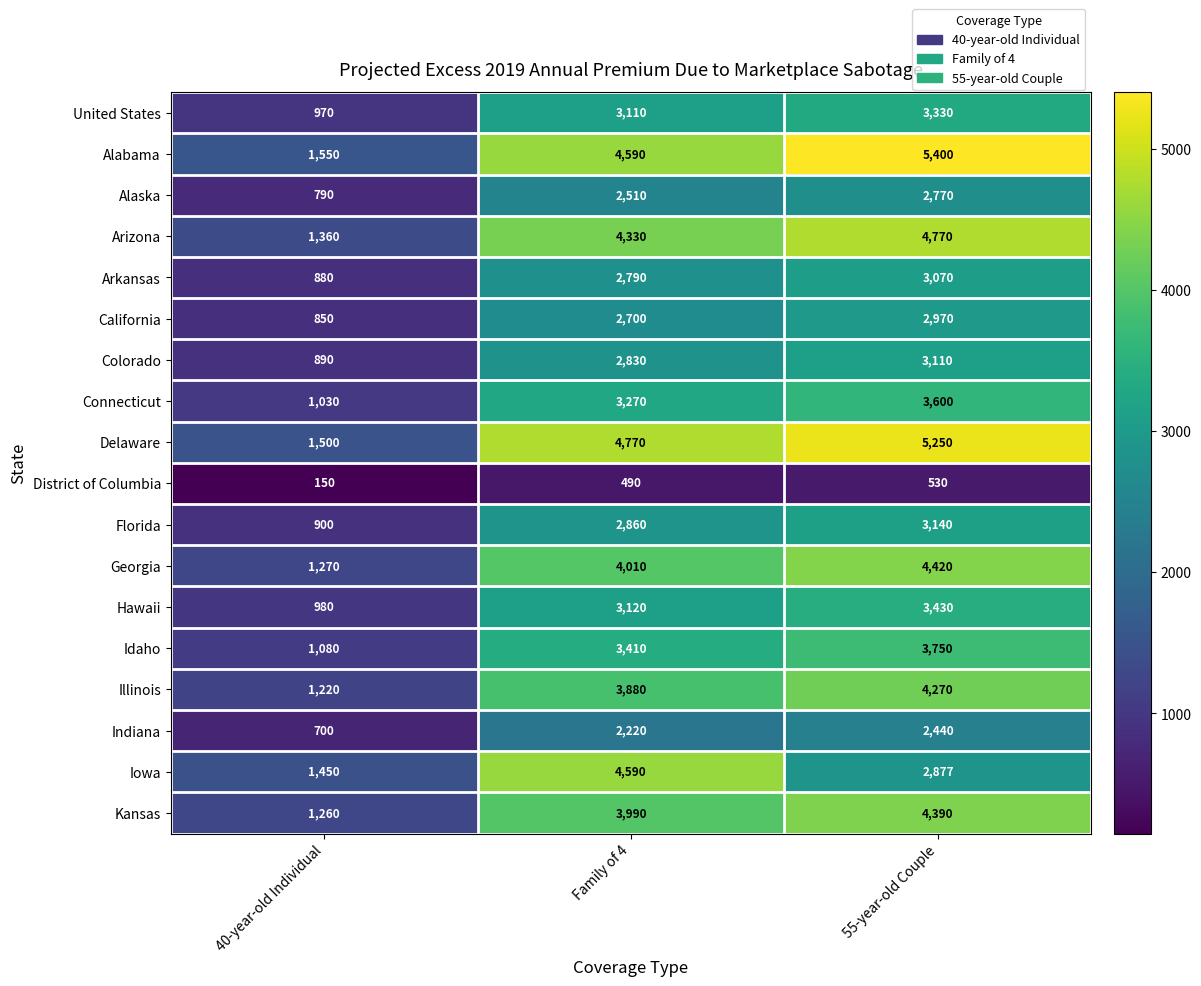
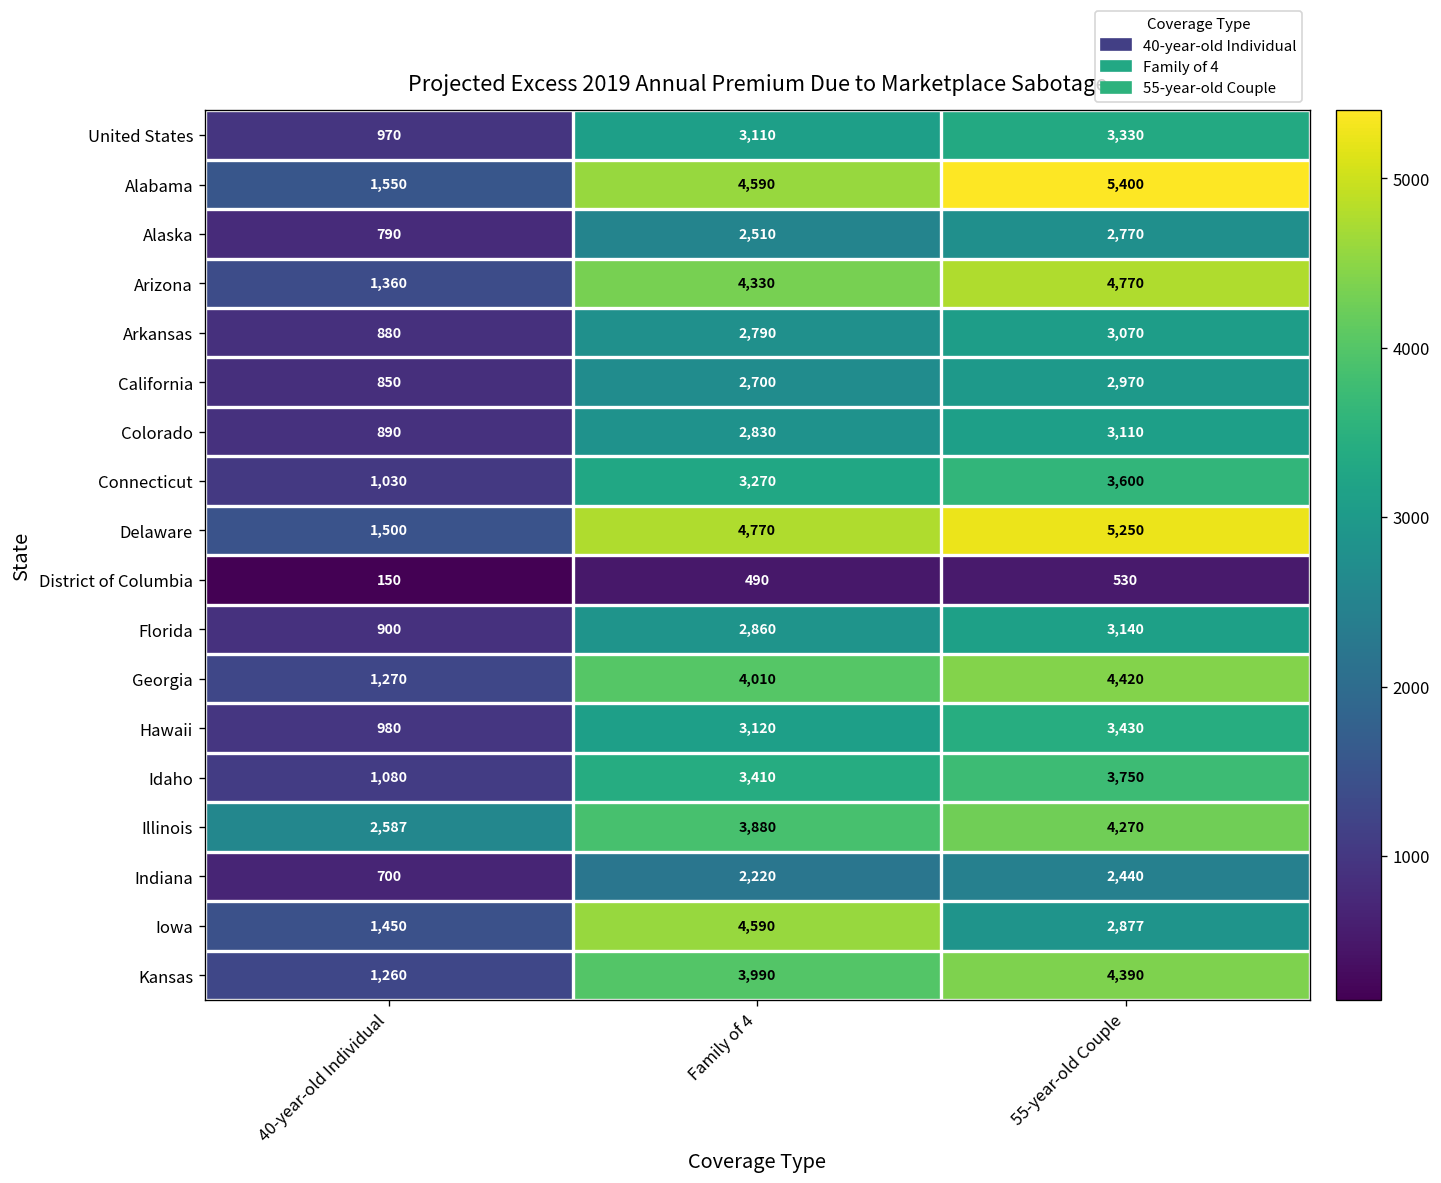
Illinois, 40-year-old Individual: 1,220 -> 2,587
